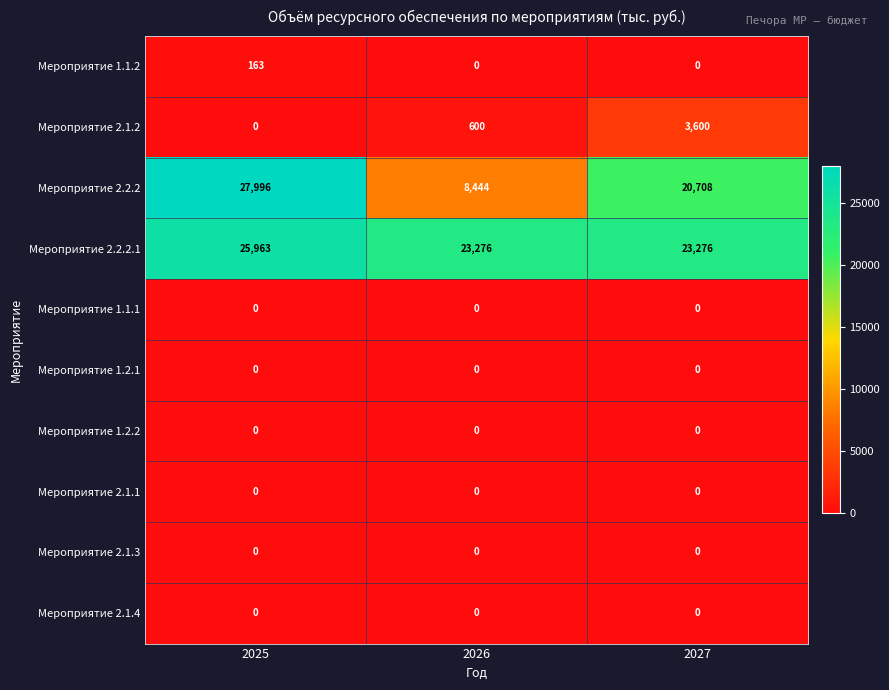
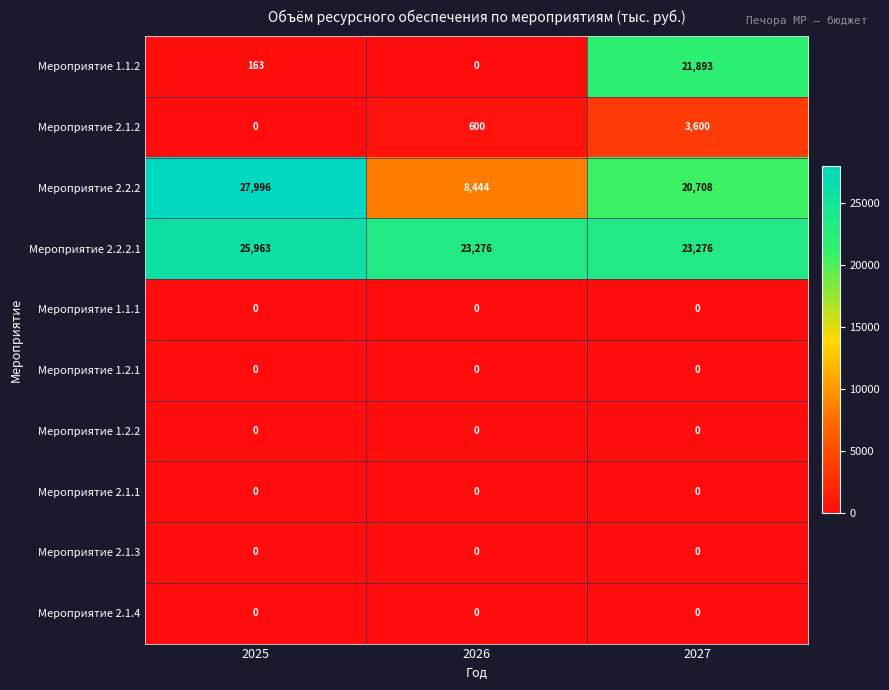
Мероприятие 1.1.2, 2027: 0 -> 21,893
